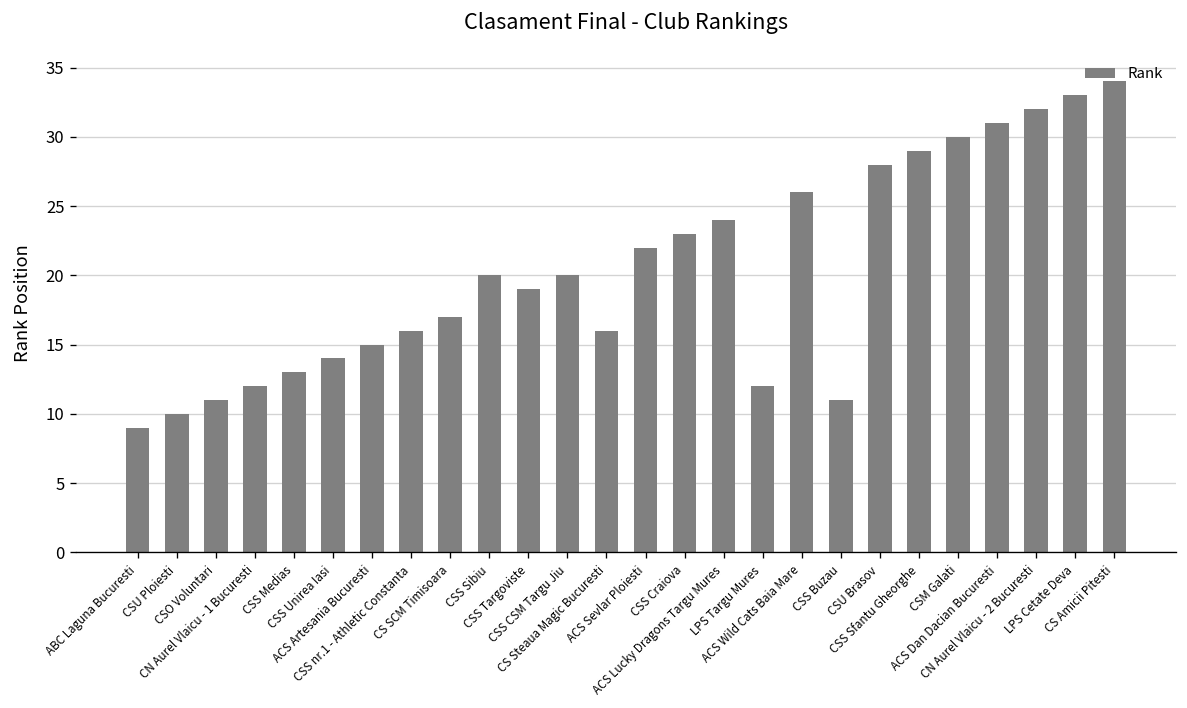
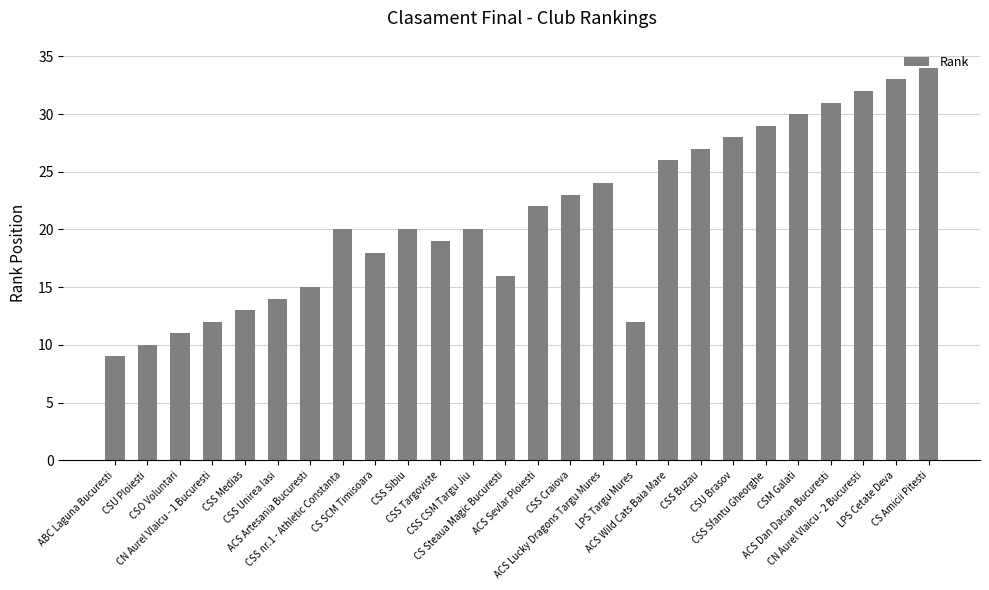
CSS nr.1 - Athletic Constanta: 16 -> 20
CS SCM Timisoara: 17 -> 18
CSS Buzau: 11 -> 27
